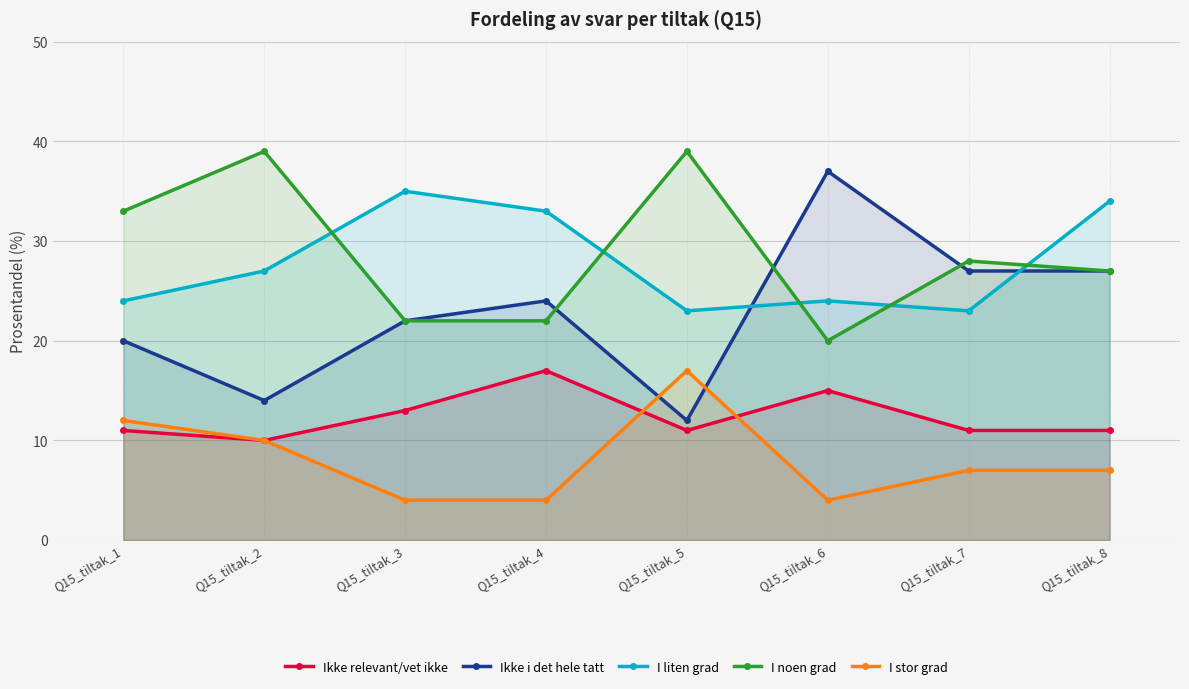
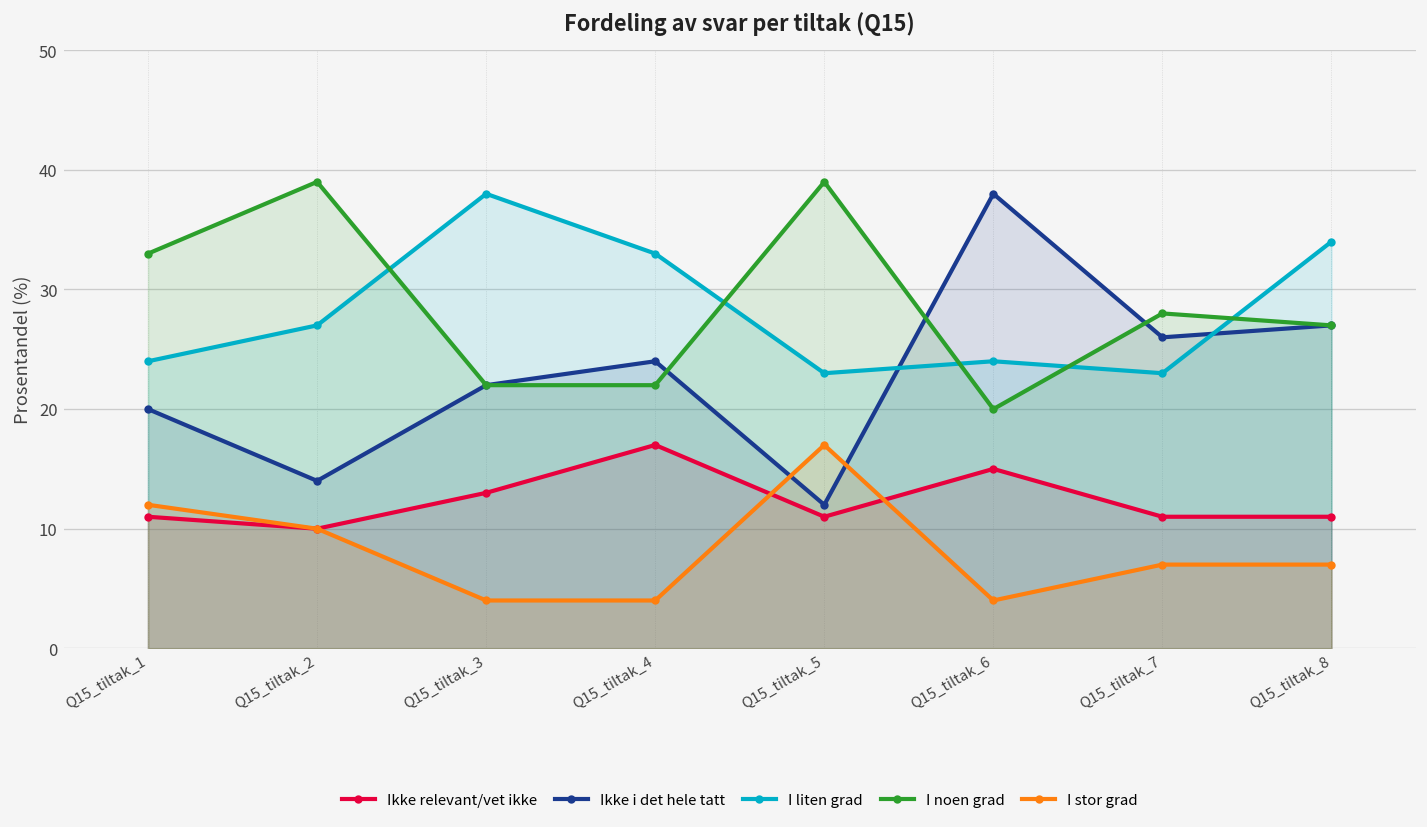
I liten grad, Q15_tiltak_3: 35 -> 38
Ikke i det hele tatt, Q15_tiltak_6: 37 -> 38
Ikke i det hele tatt, Q15_tiltak_7: 27 -> 26
